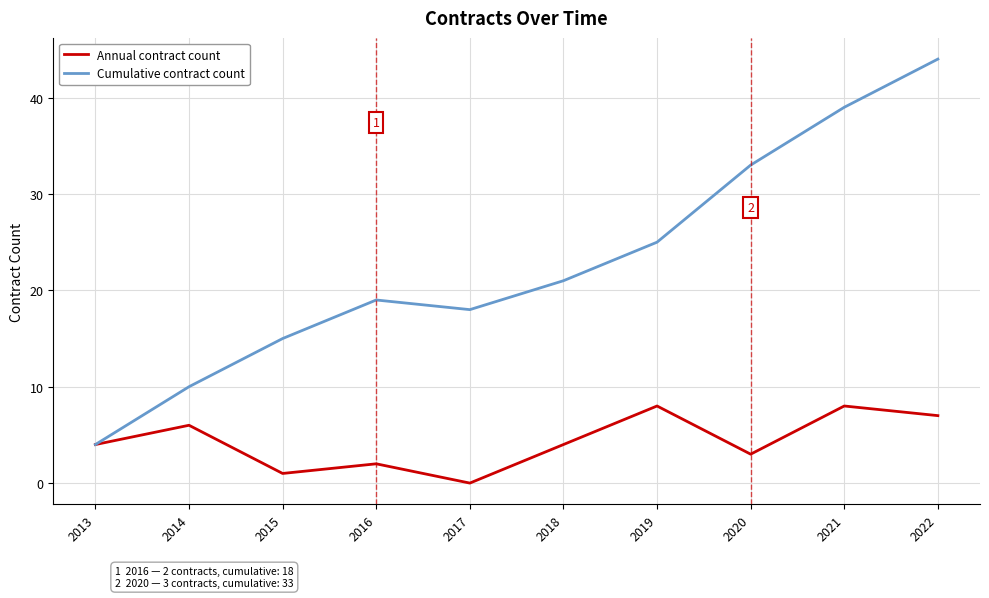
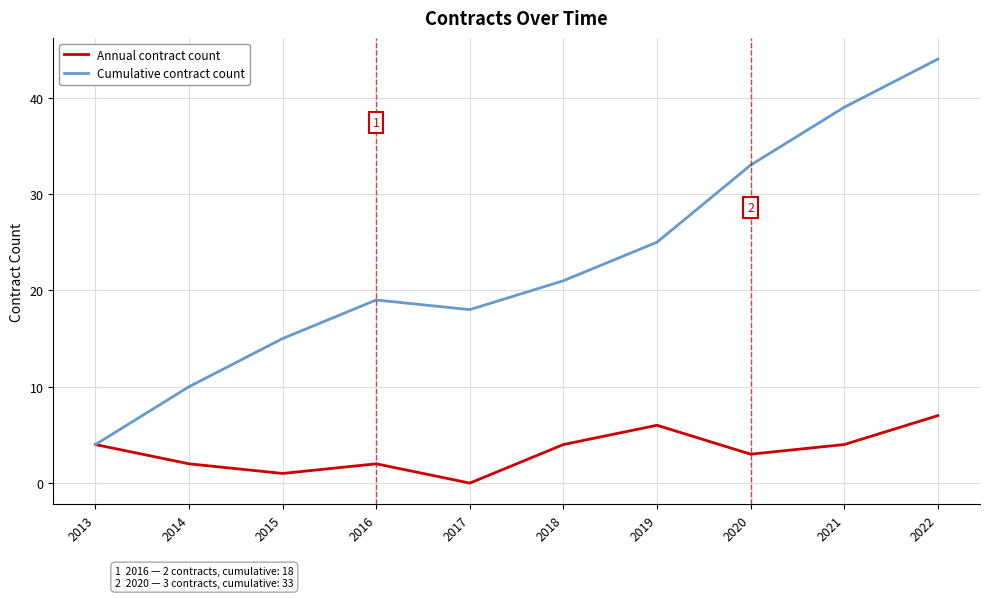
Annual contract count, 2014: 6 -> 2
Annual contract count, 2019: 8 -> 6
Annual contract count, 2021: 8 -> 4
